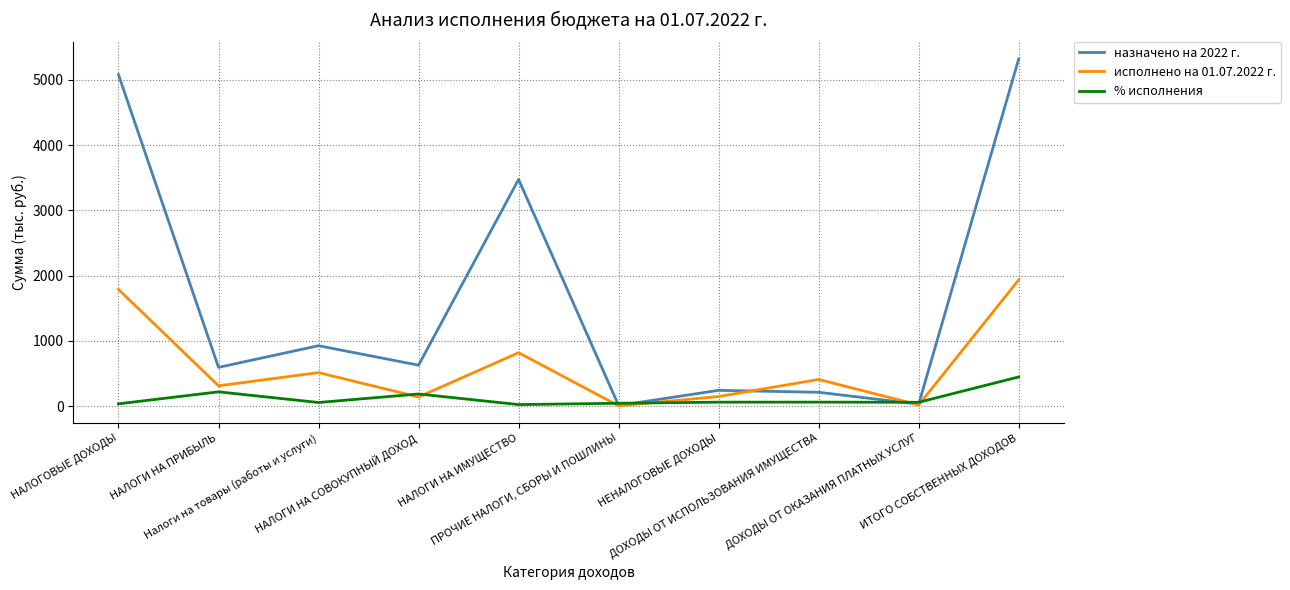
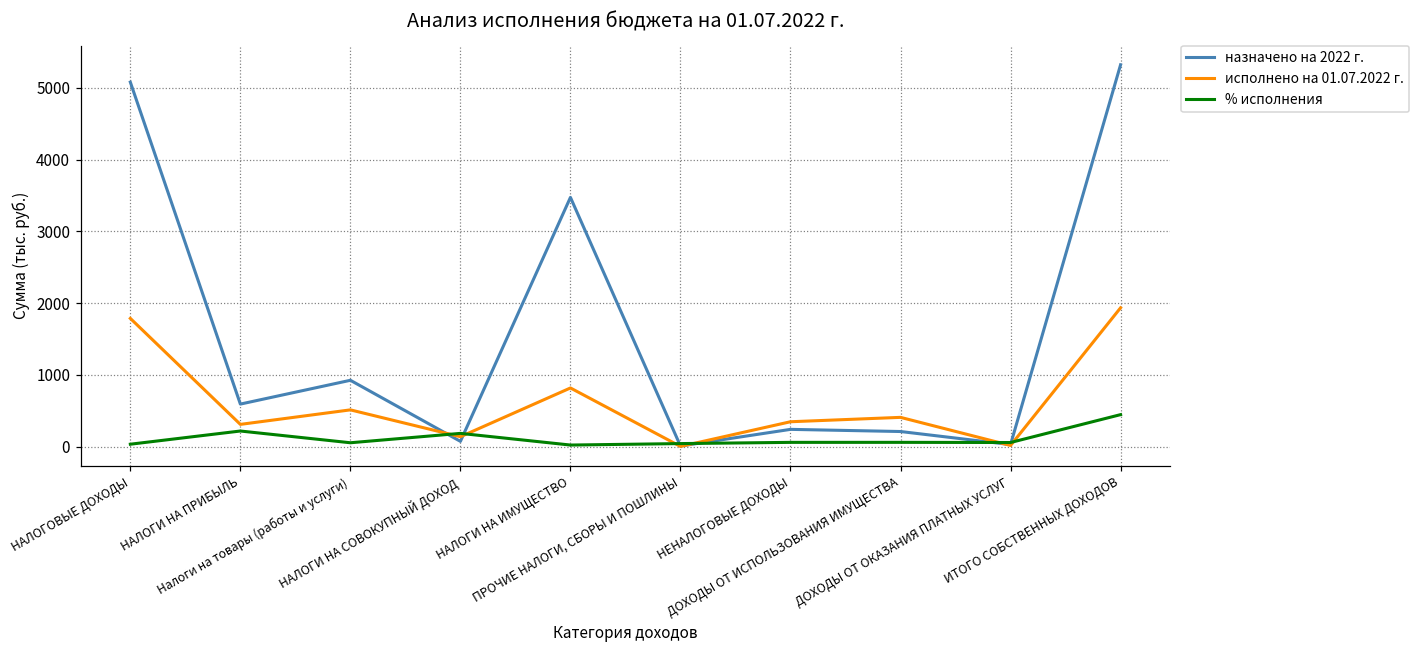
назначено на 2022 г., НАЛОГИ НА СОВОКУПНЫЙ ДОХОД: 600 -> 100
исполнено на 01.07.2022 г., НЕНАЛОГОВЫЕ ДОХОДЫ: 100 -> 300
